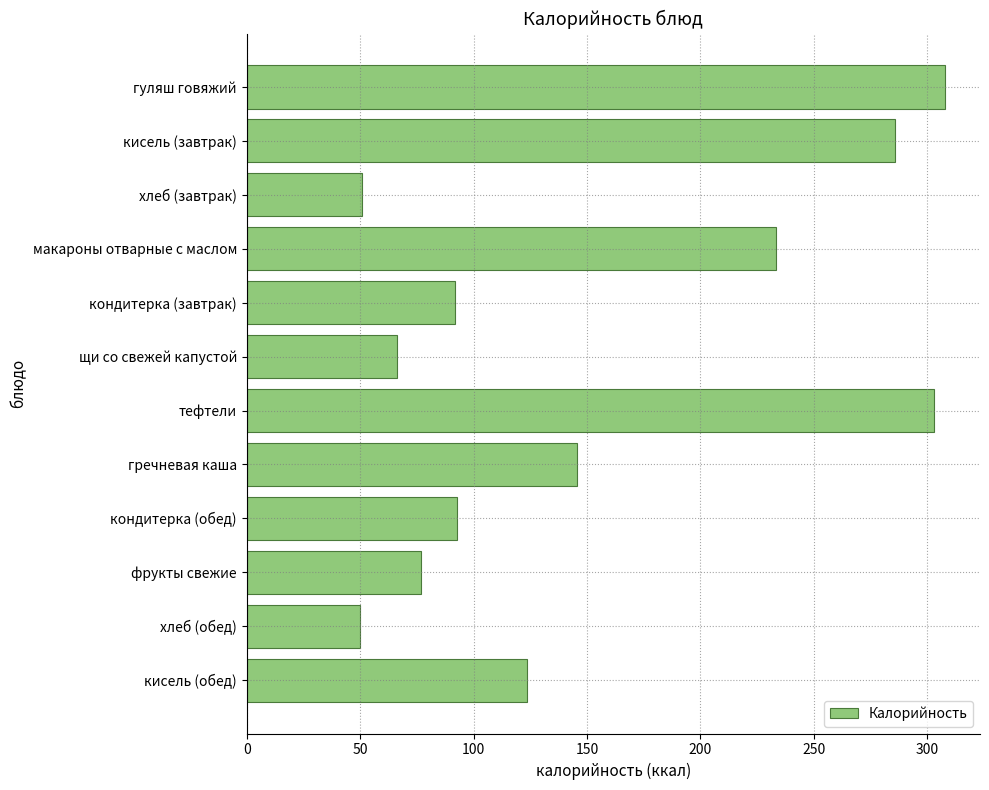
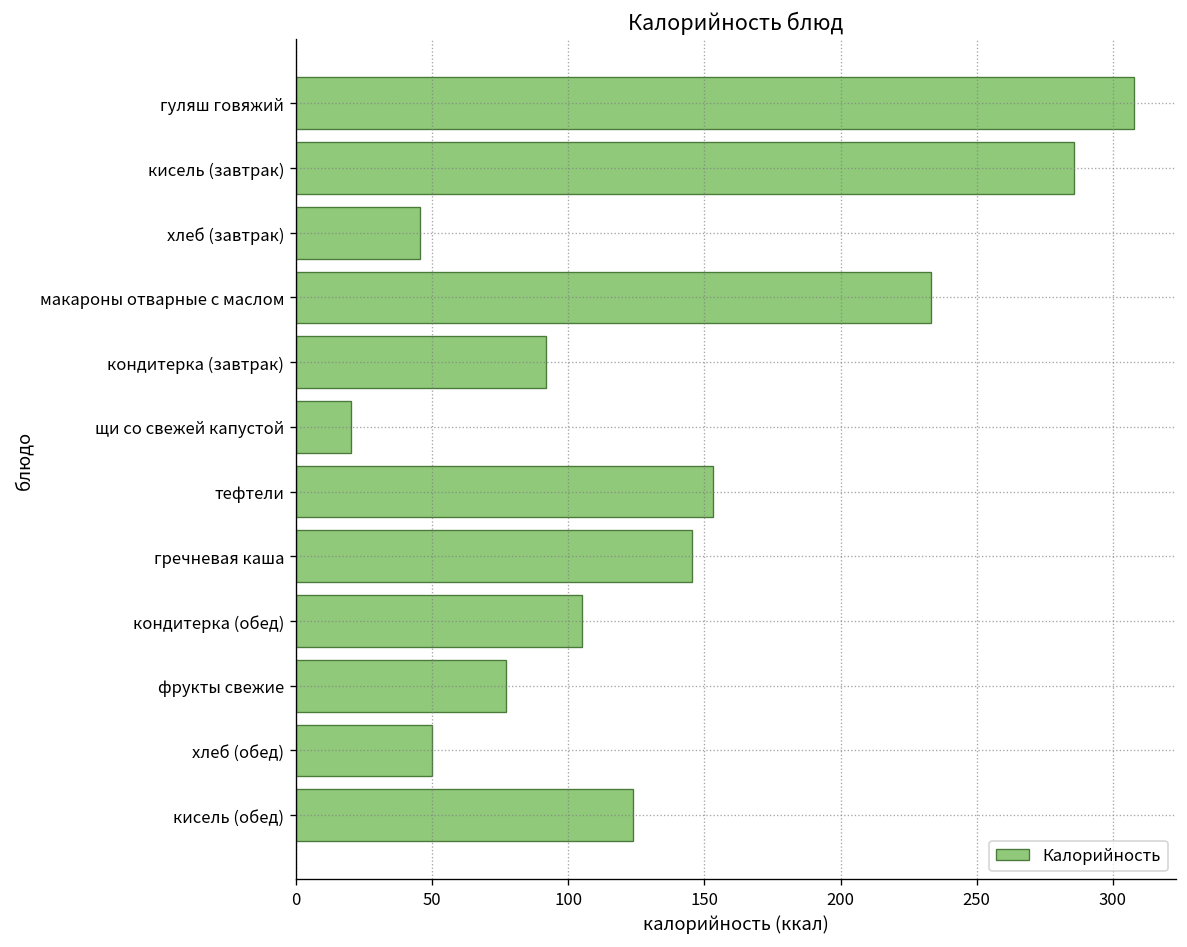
хлеб (завтрак): 51 -> 46
щи со свежей капустой: 66 -> 20
тефтели: 303 -> 153
кондитерка (обед): 93 -> 105
